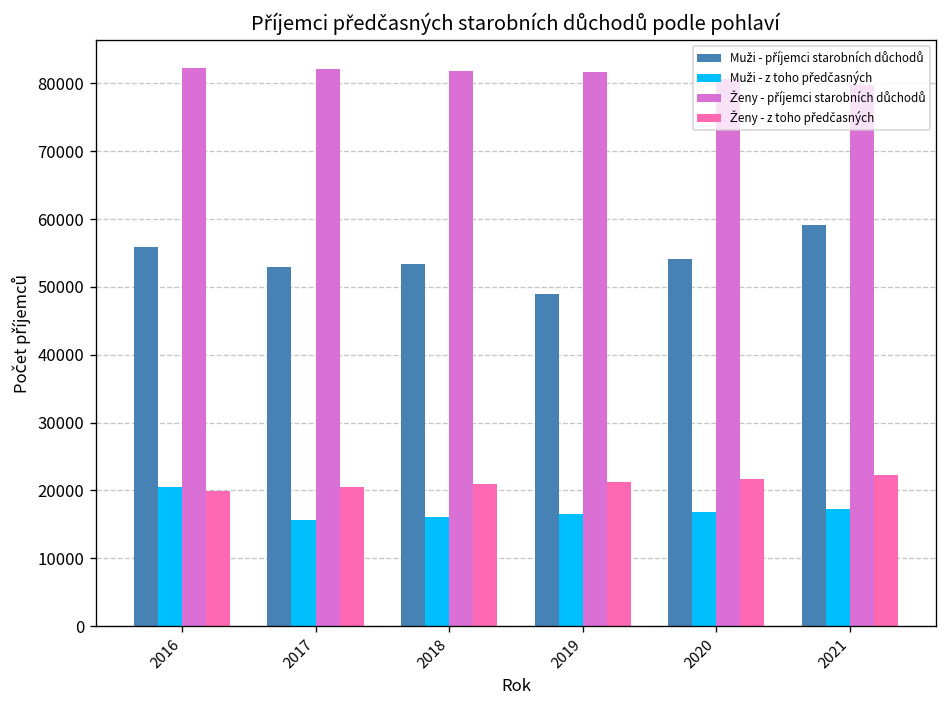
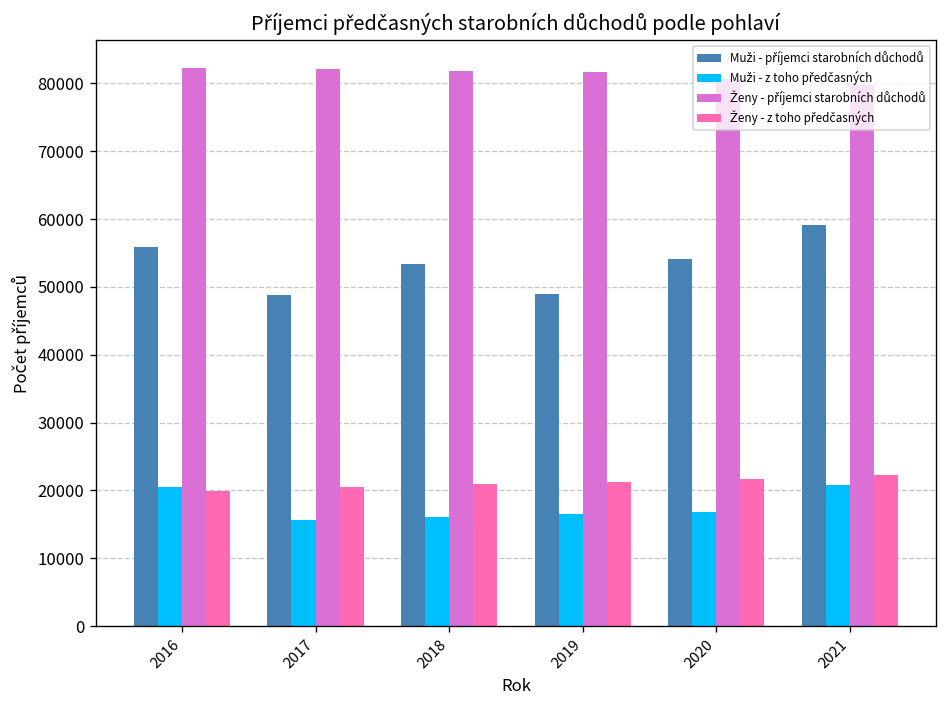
Muži - příjemci starobních důchodů, 2017: 53000 -> 49000
Muži - z toho předčasných, 2021: 17000 -> 21000
